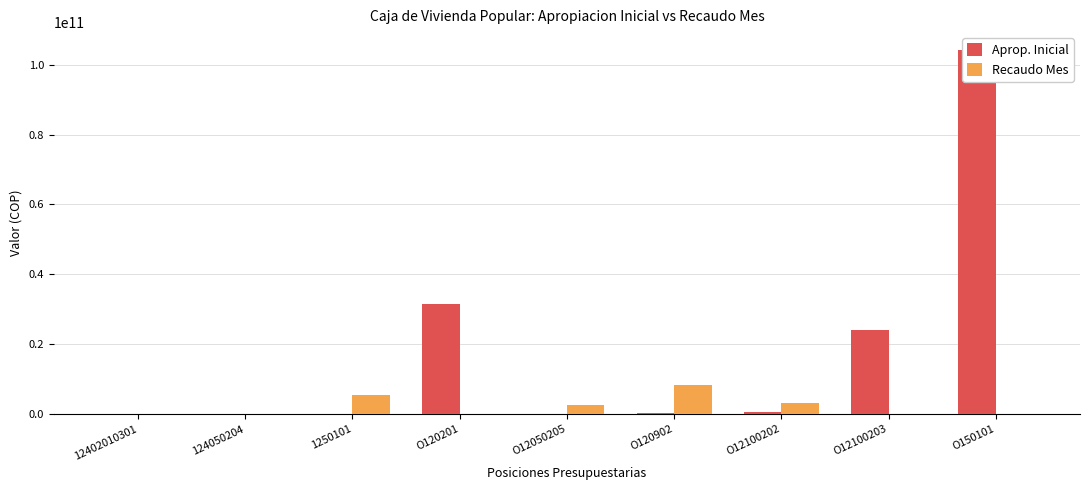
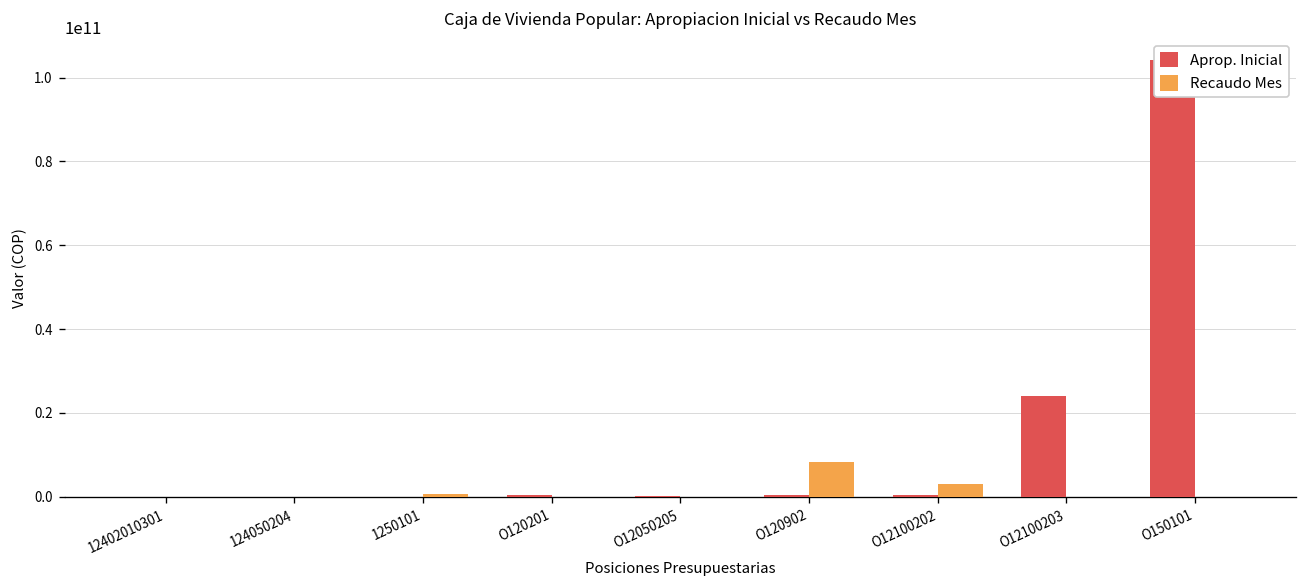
Recaudo Mes, 1250101: 5000000000 -> 1000000000
Aprop. Inicial, O120201: 31000000000 -> 0
Recaudo Mes, O12050205: 2000000000 -> 0
